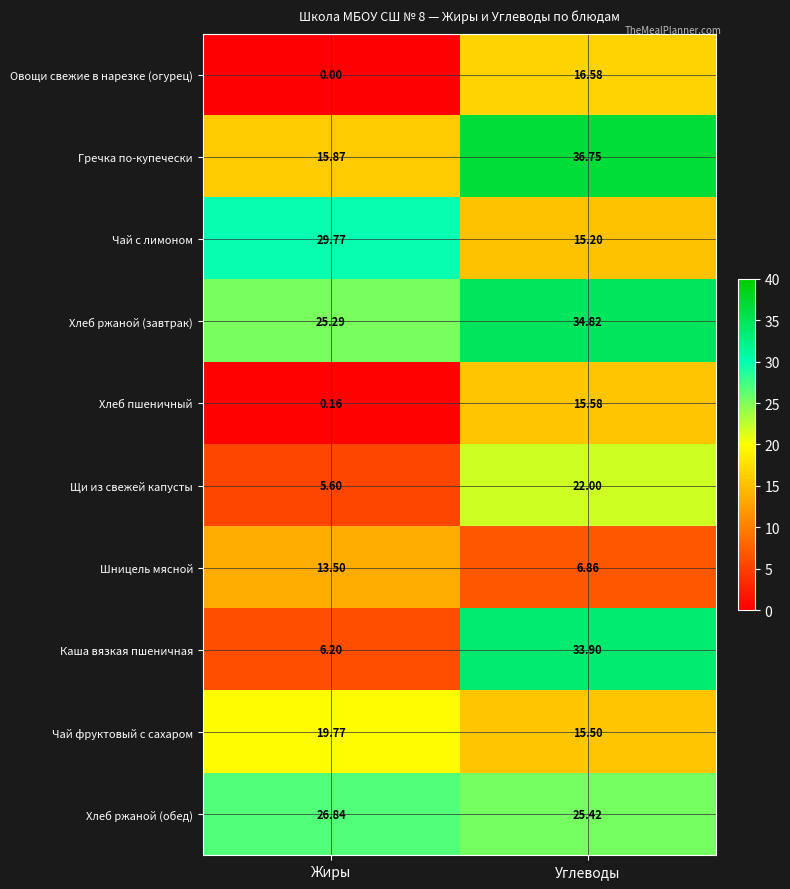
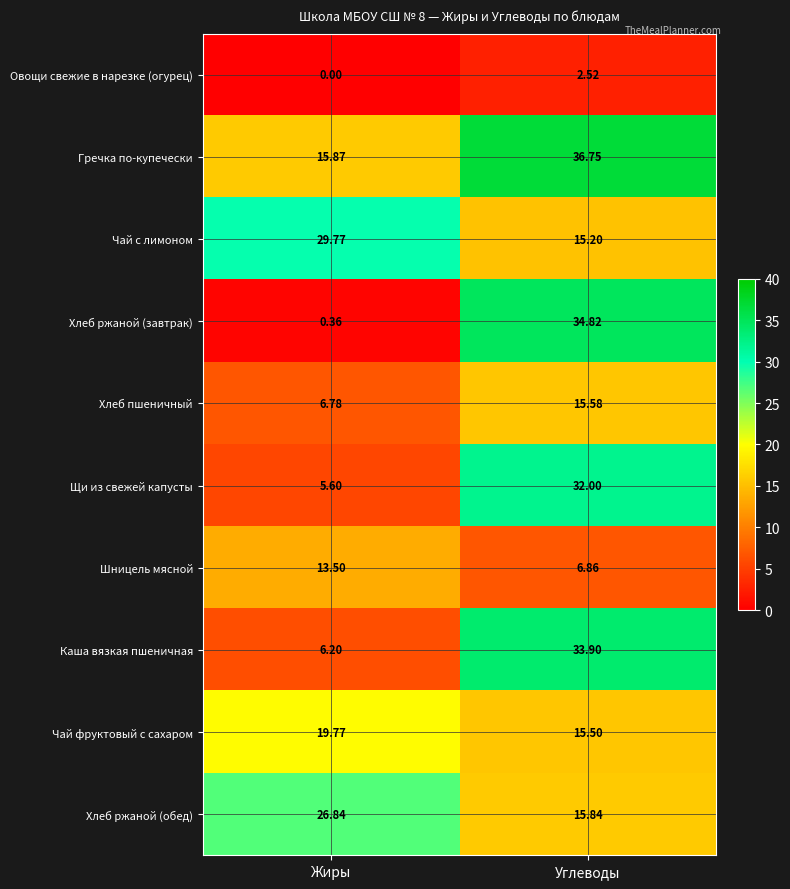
Овощи свежие в нарезке (огурец), Углеводы: 16.58 -> 2.52
Хлеб ржаной (завтрак), Жиры: 25.29 -> 0.36
Хлеб пшеничный, Жиры: 0.16 -> 6.78
Щи из свежей капусты, Углеводы: 22.00 -> 32.00
Хлеб ржаной (обед), Углеводы: 25.42 -> 15.84
